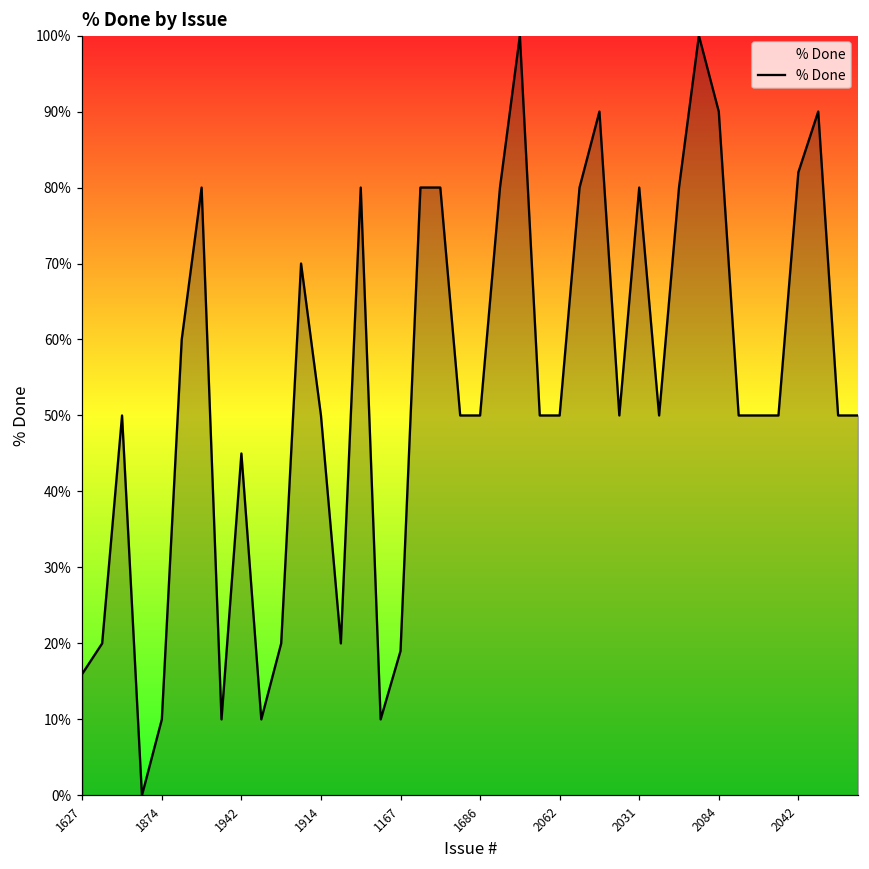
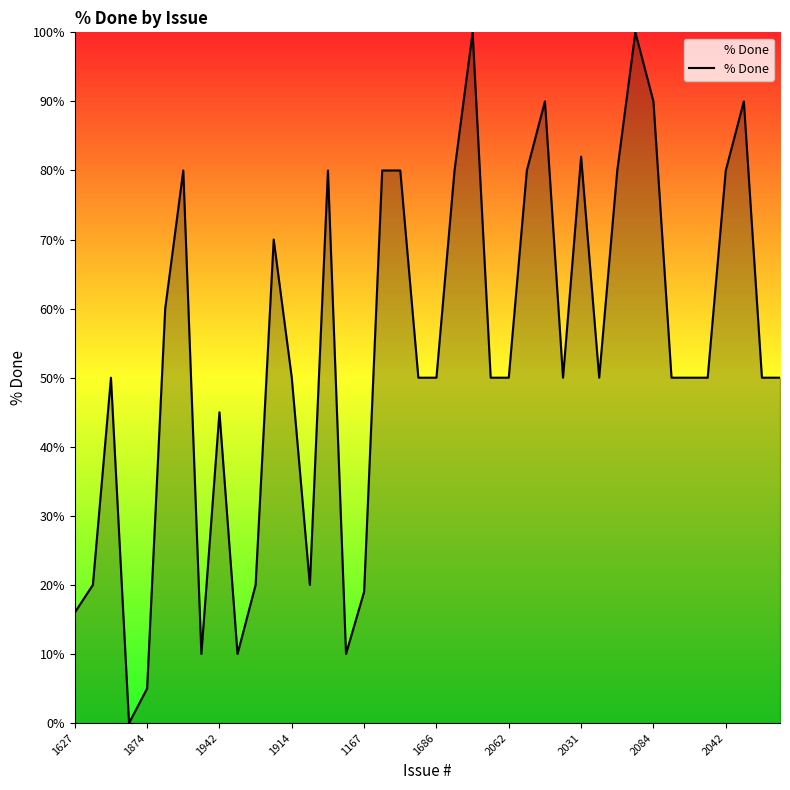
1874: 10% -> 5%
2031: 80% -> 82%
2042: 82% -> 80%
